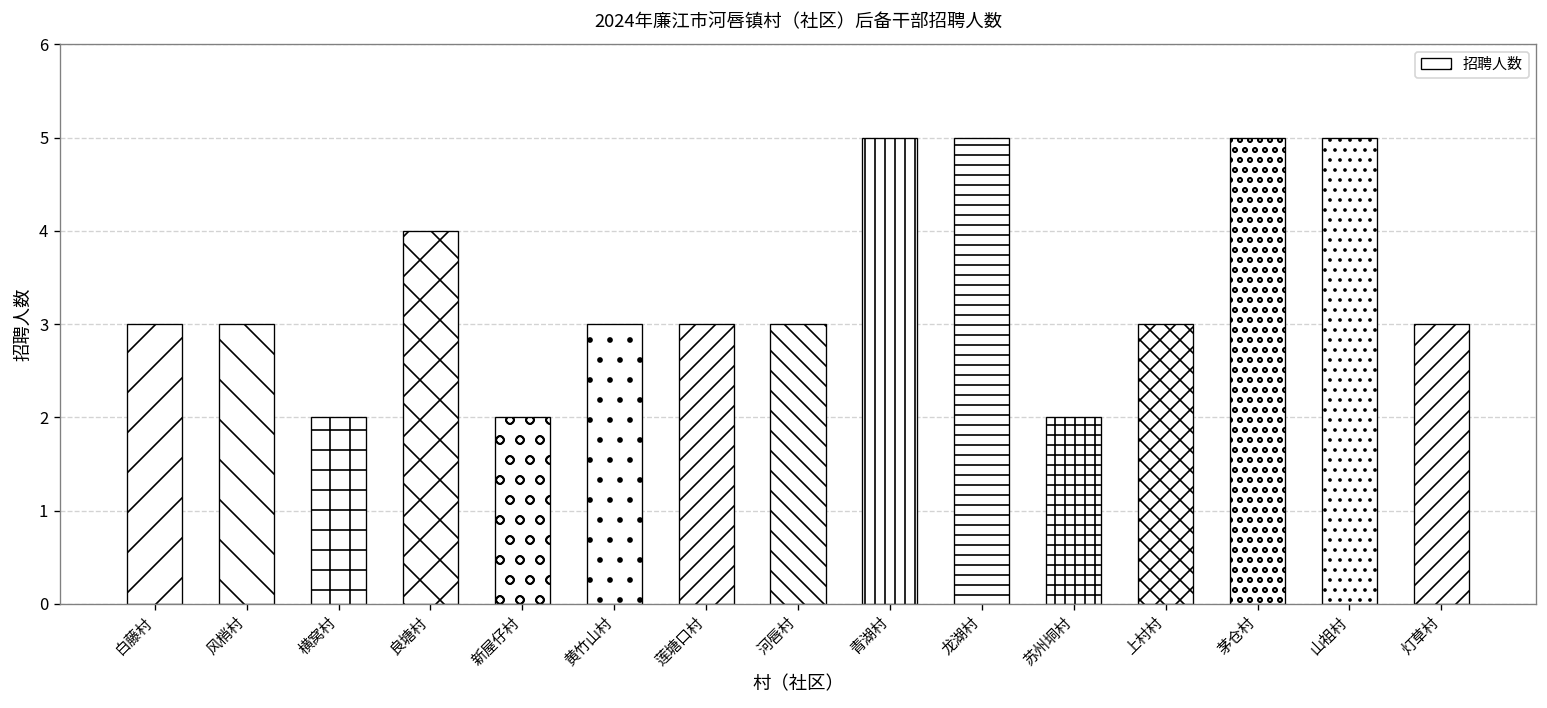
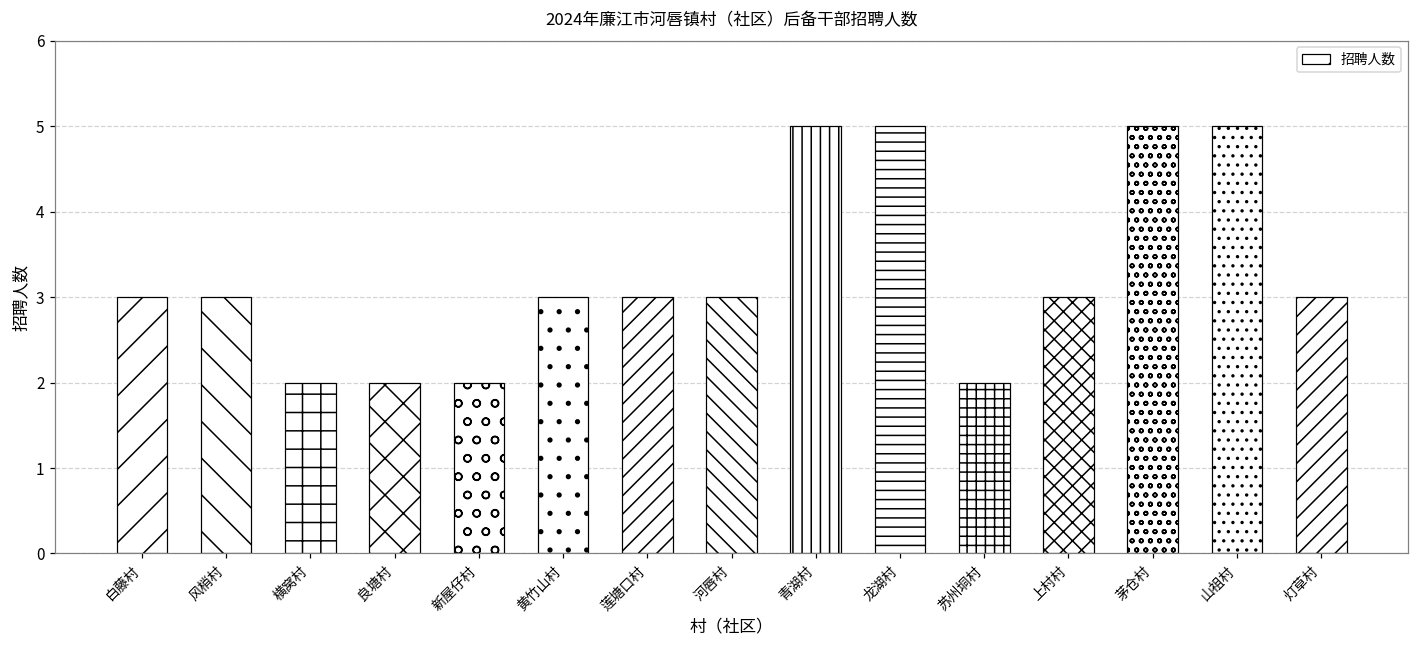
良塘村: 4 -> 2
